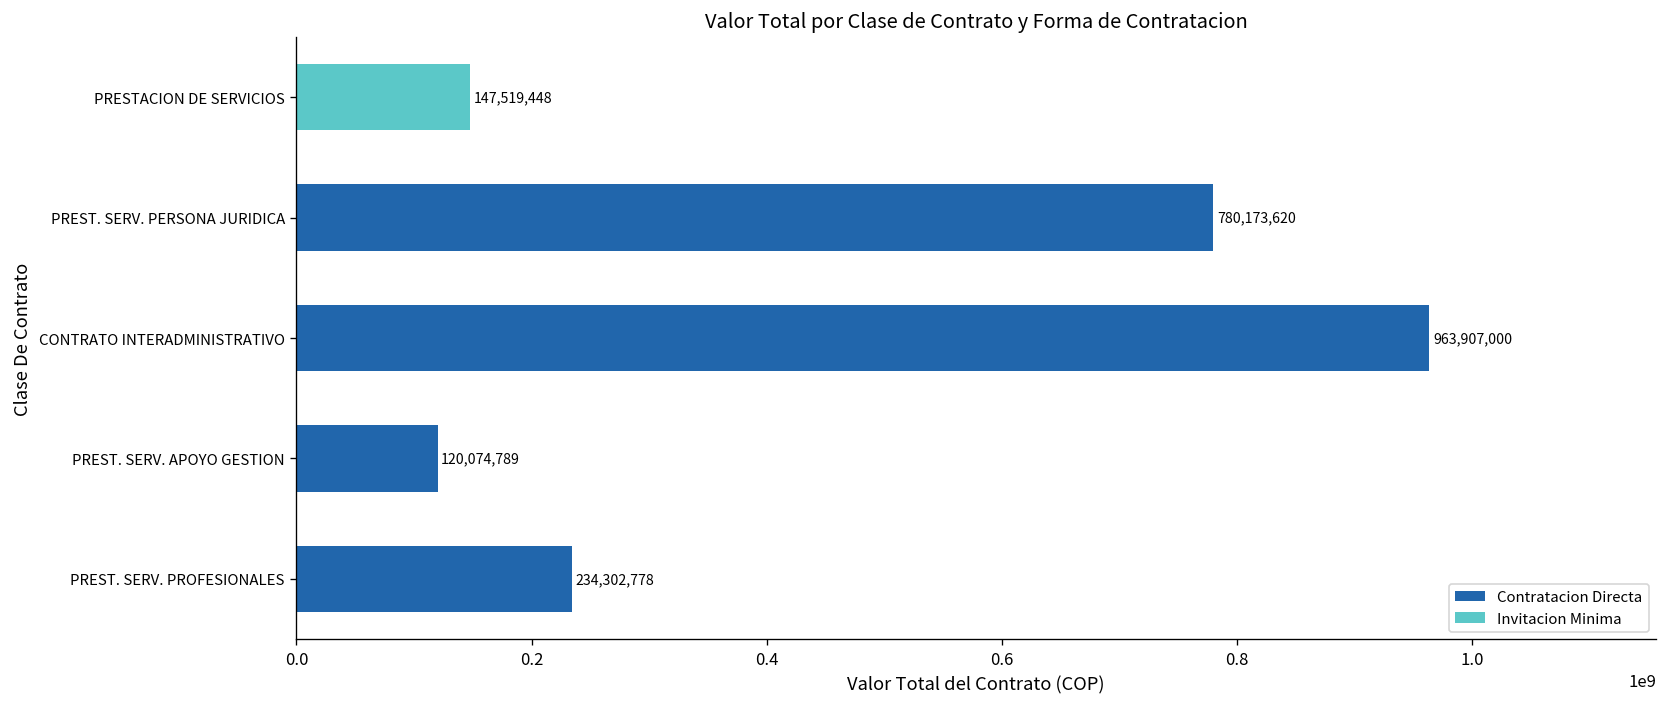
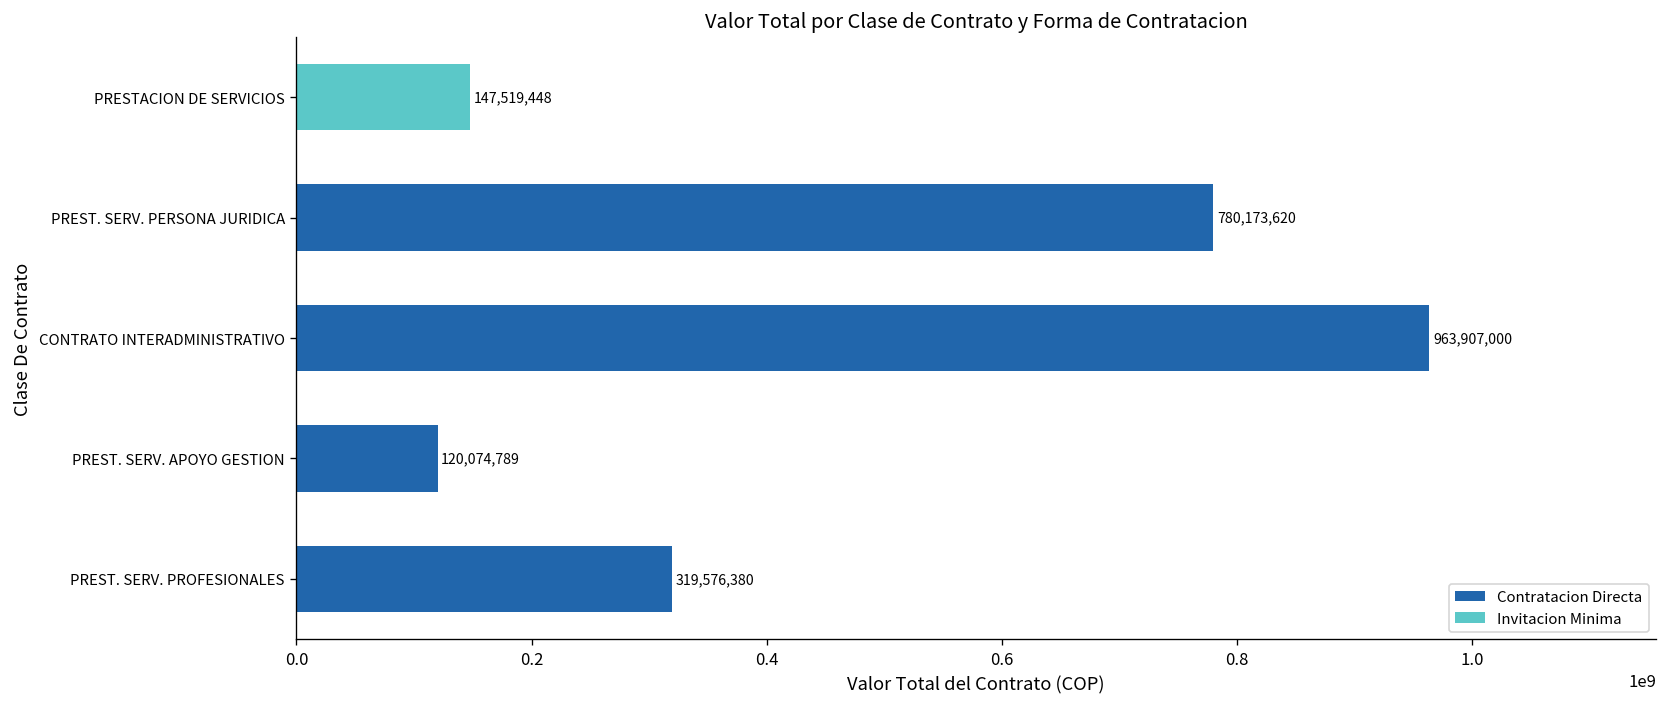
Contratacion Directa, PREST. SERV. PROFESIONALES: 234,302,778 -> 319,576,380
